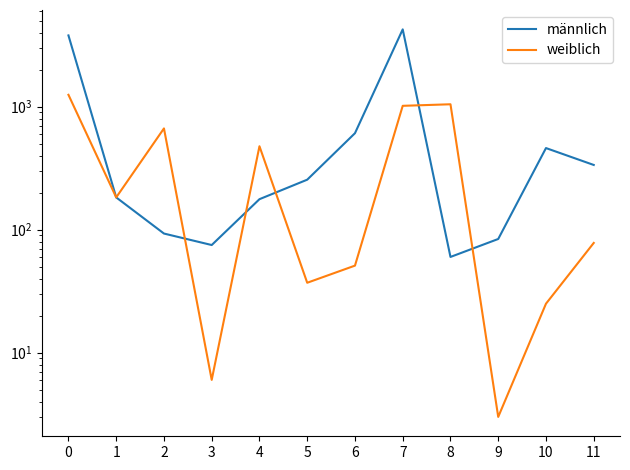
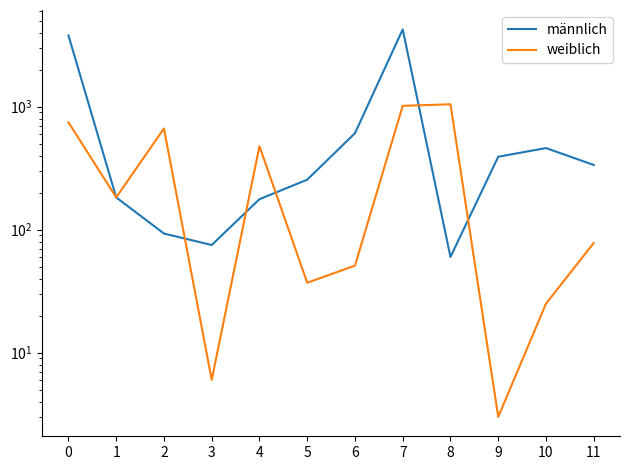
weiblich, 0: 1300 -> 700
männlich, 9: 80 -> 390
